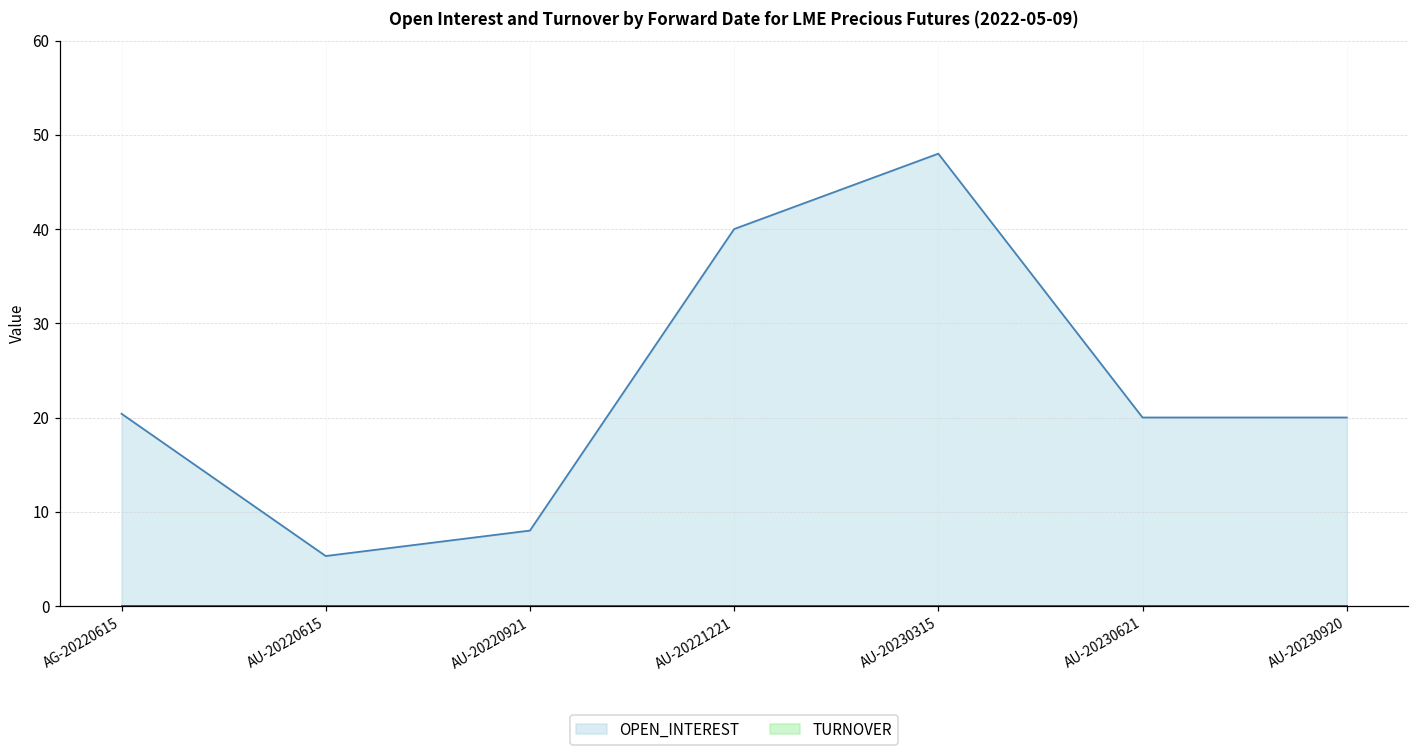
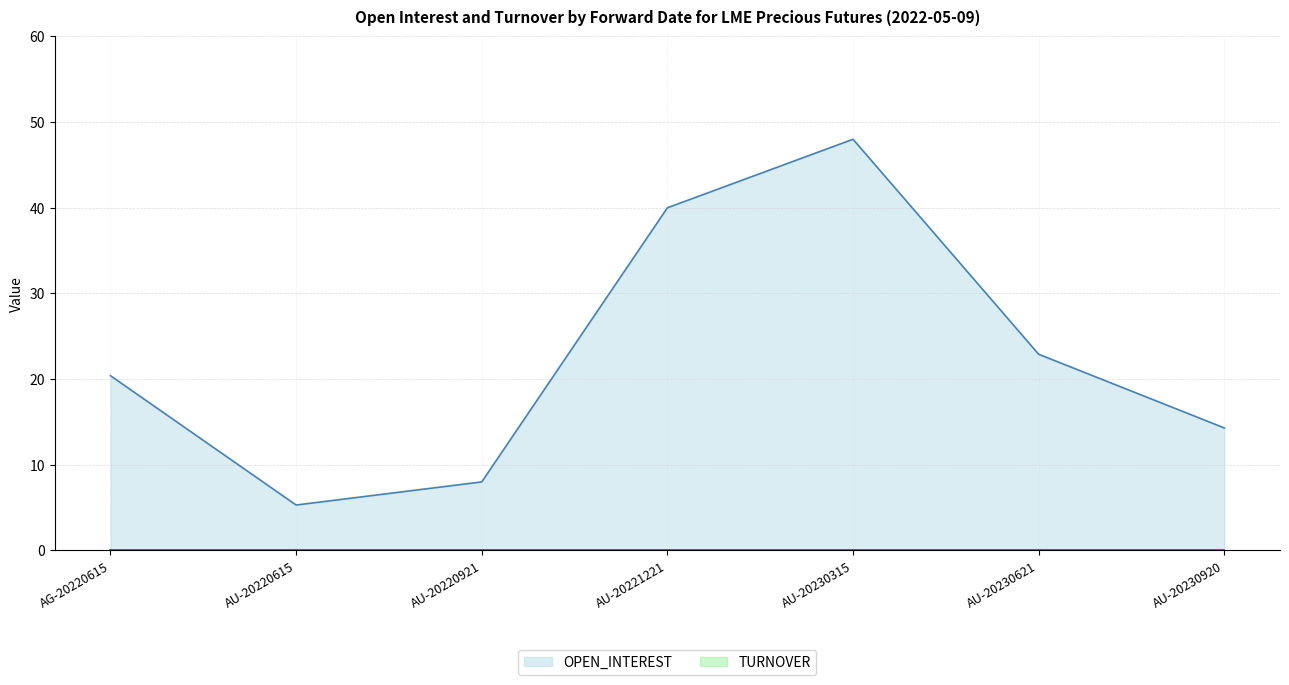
OPEN_INTEREST, AU-20230621: 20 -> 23
OPEN_INTEREST, AU-20230920: 20 -> 14
